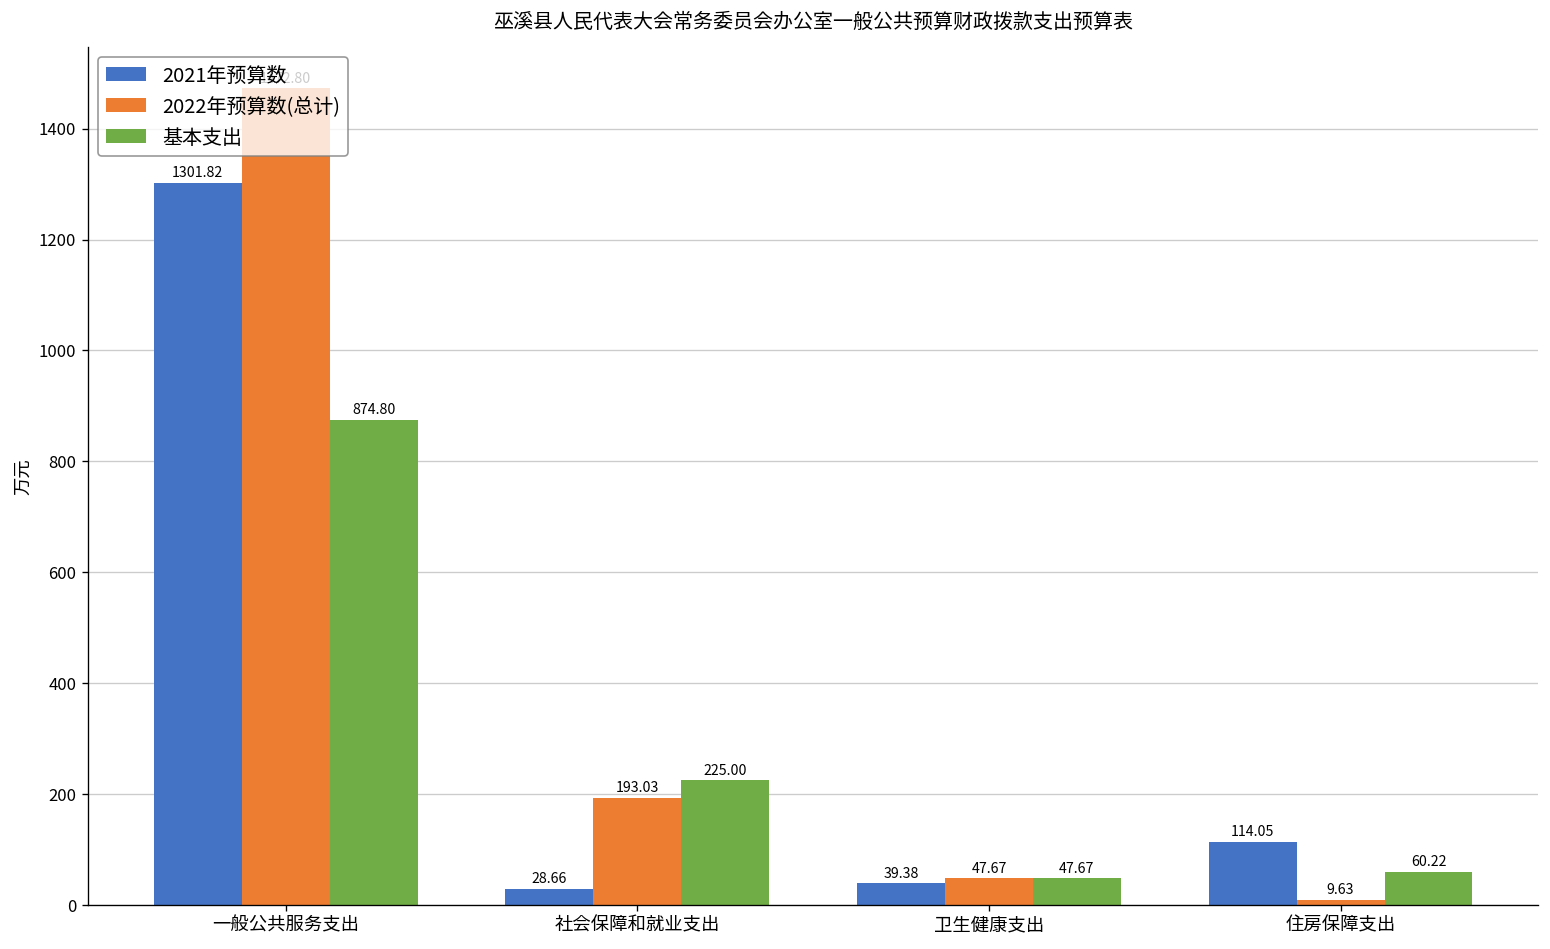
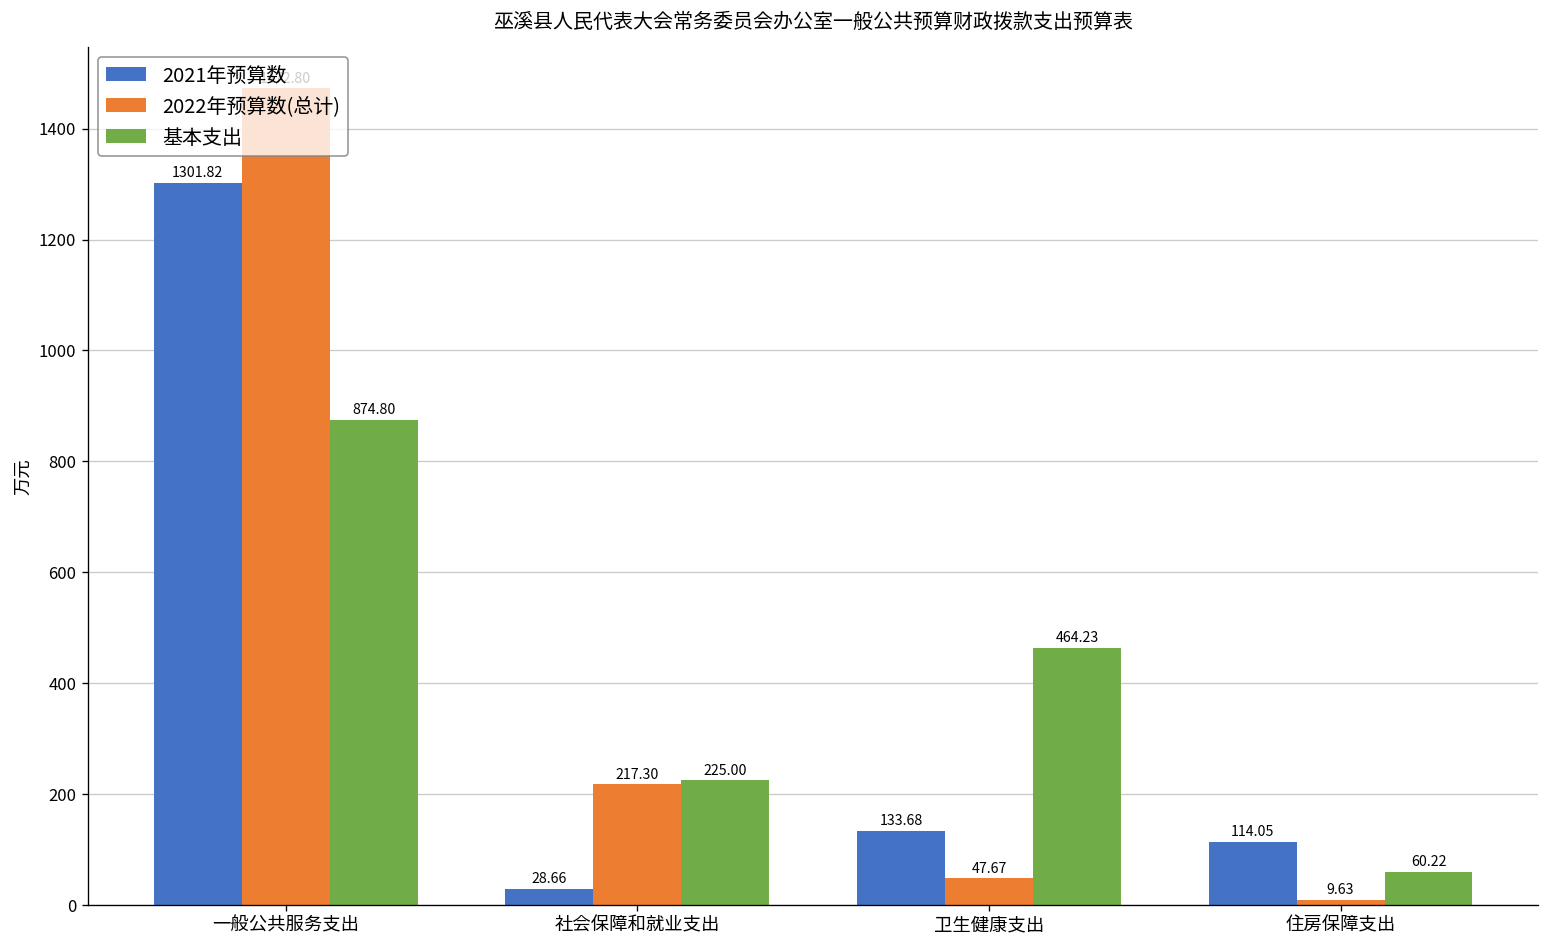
2022年预算数(总计), 社会保障和就业支出: 193.03 -> 217.30
2021年预算数, 卫生健康支出: 39.38 -> 133.68
基本支出, 卫生健康支出: 47.67 -> 464.23
